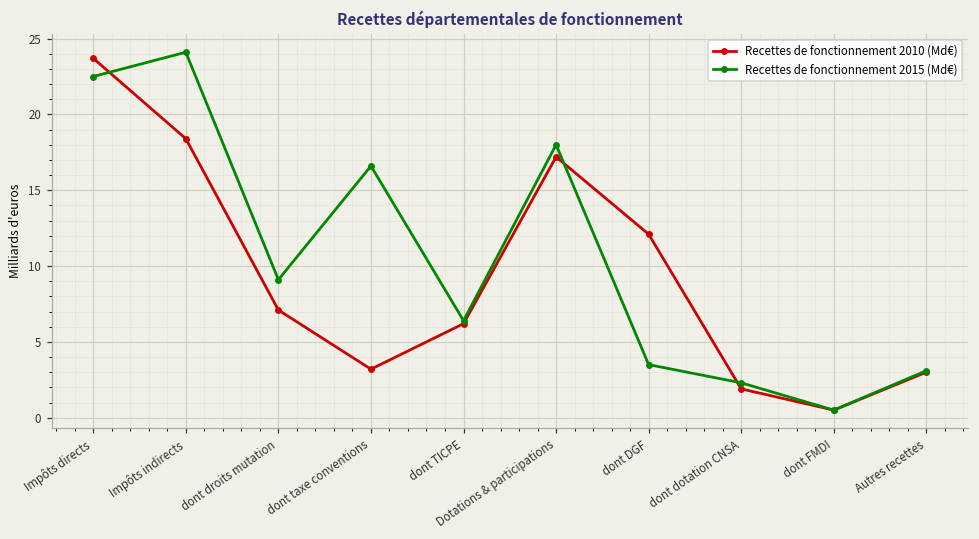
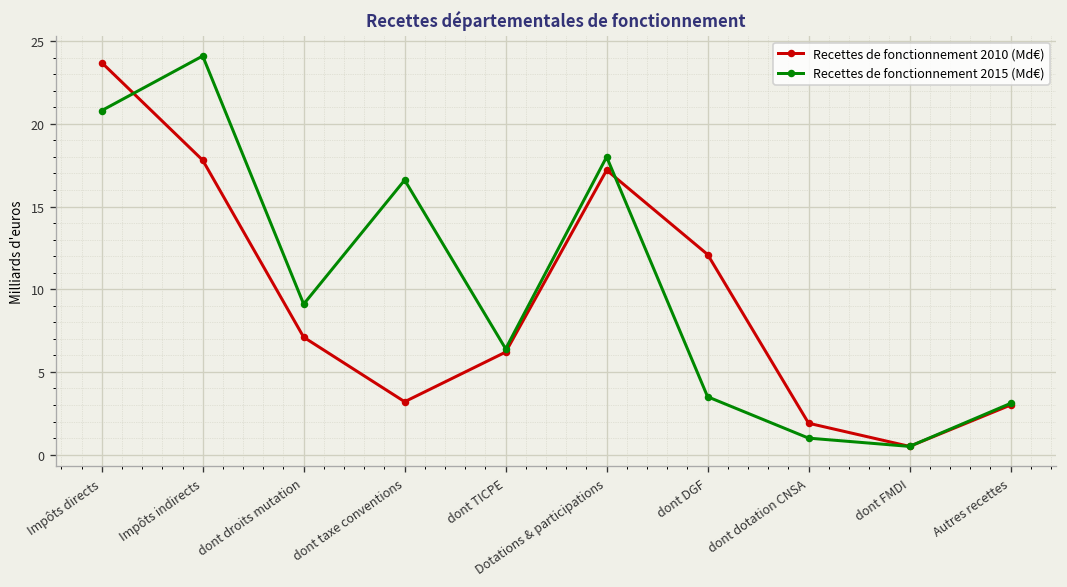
Recettes de fonctionnement 2015 (Md€), Impôts directs: 22.5 -> 20.8
Recettes de fonctionnement 2010 (Md€), Impôts indirects: 18.4 -> 17.8
Recettes de fonctionnement 2015 (Md€), dont dotation CNSA: 2.3 -> 1.0
